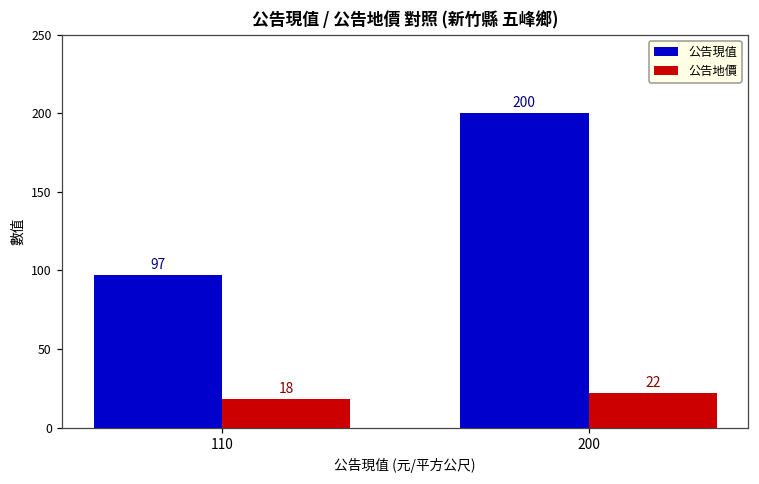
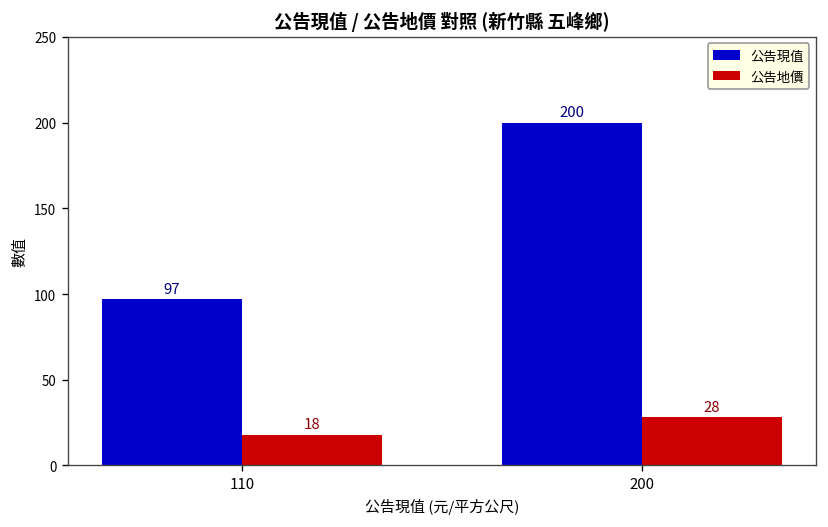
公告地價, 200: 22 -> 28
